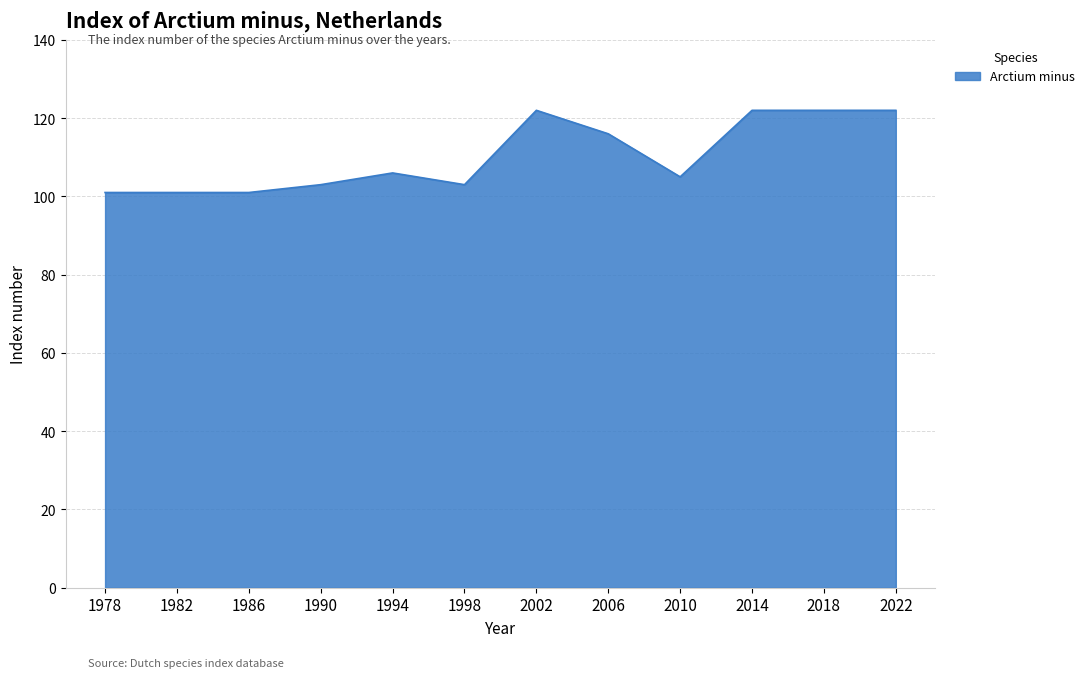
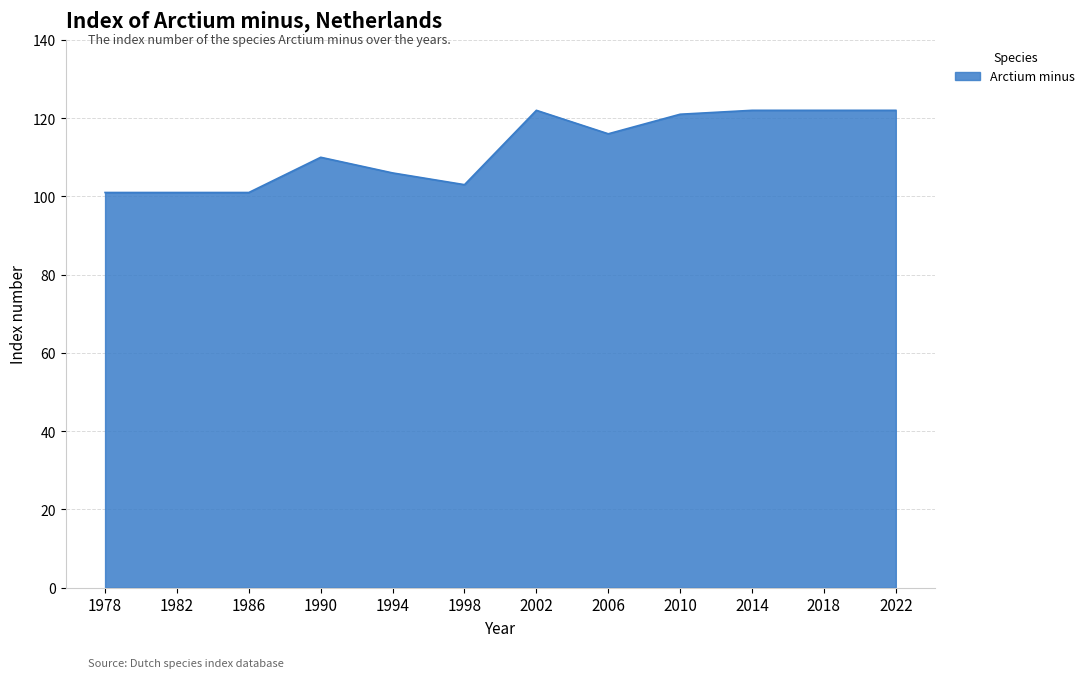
1990: 103 -> 110
2010: 105 -> 121
